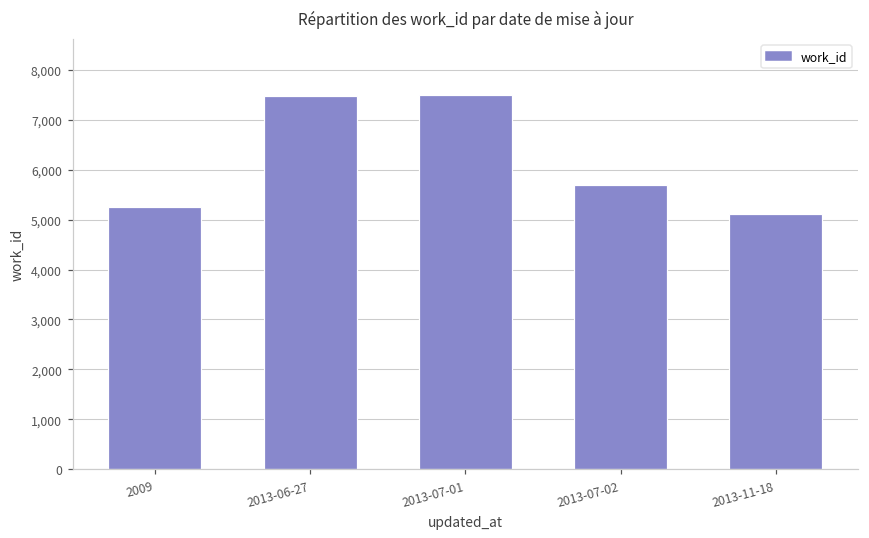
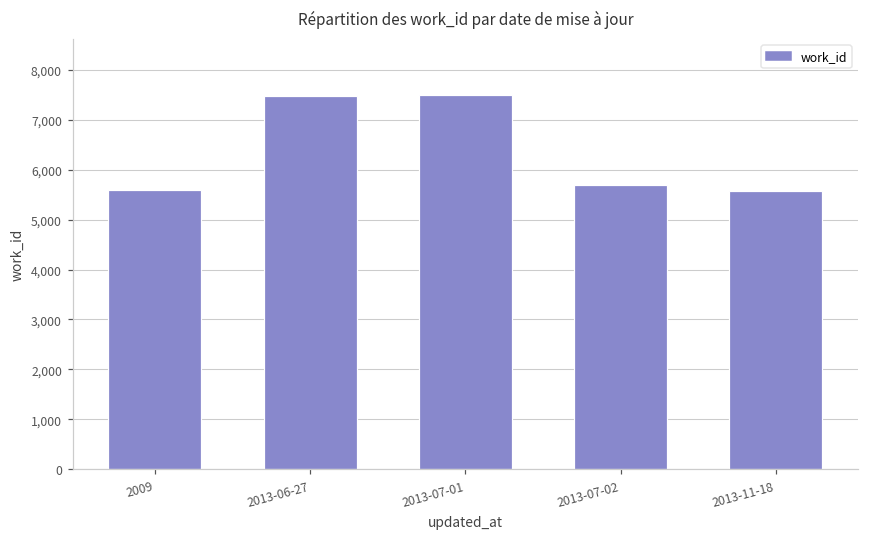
2009: 5,300 -> 5,600
2013-11-18: 5,100 -> 5,600
